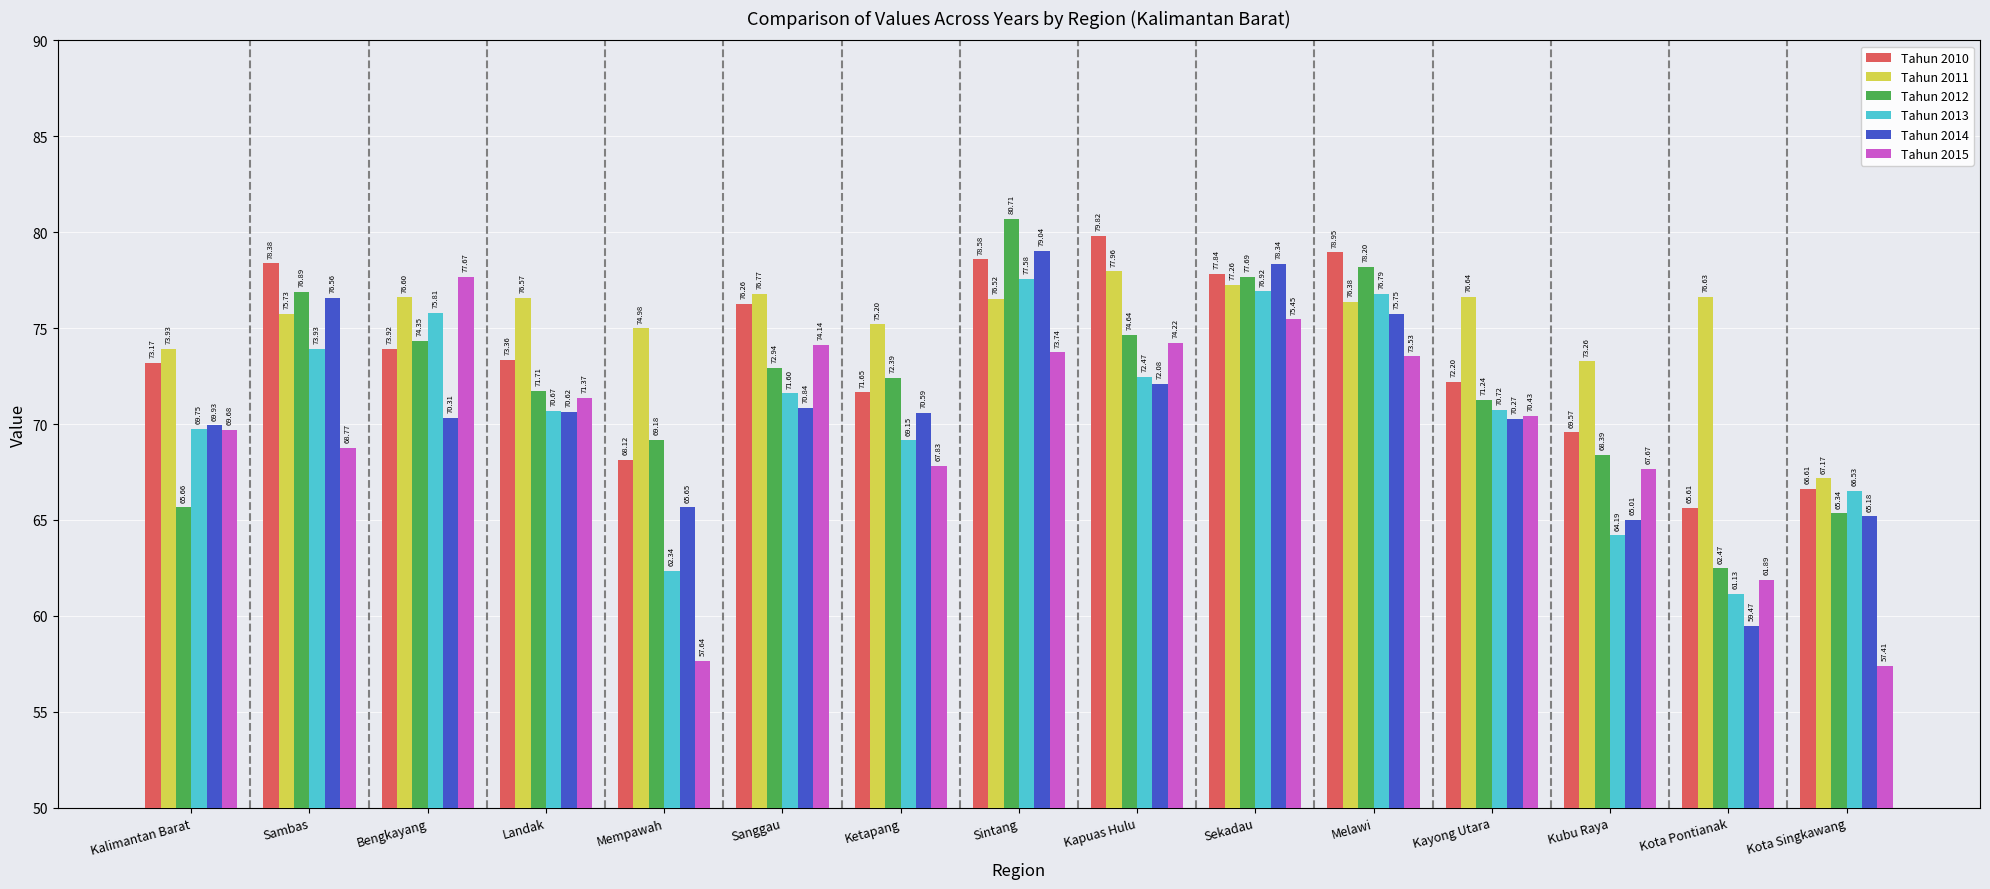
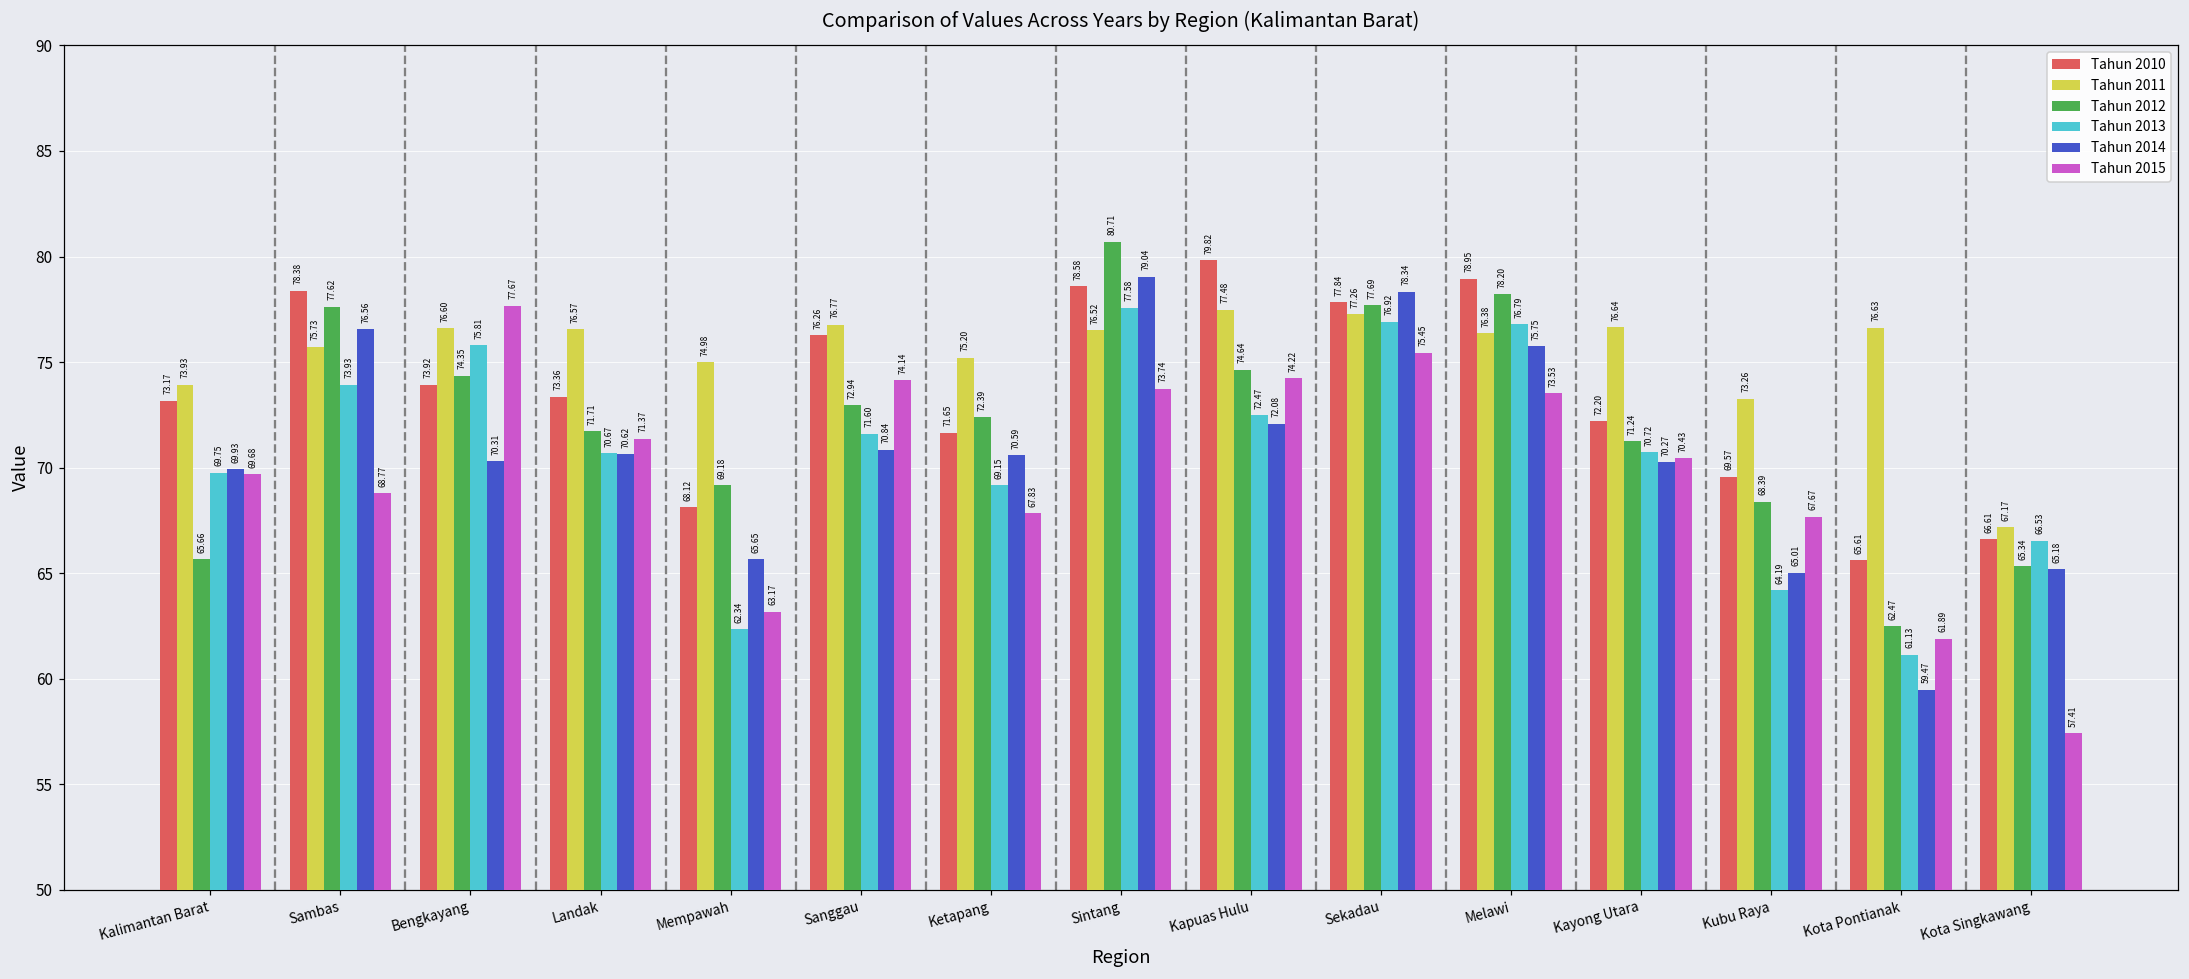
Tahun 2012, Sambas: 76.89 -> 77.62
Tahun 2015, Mempawah: 57.64 -> 63.17
Tahun 2011, Kapuas Hulu: 77.96 -> 77.48
